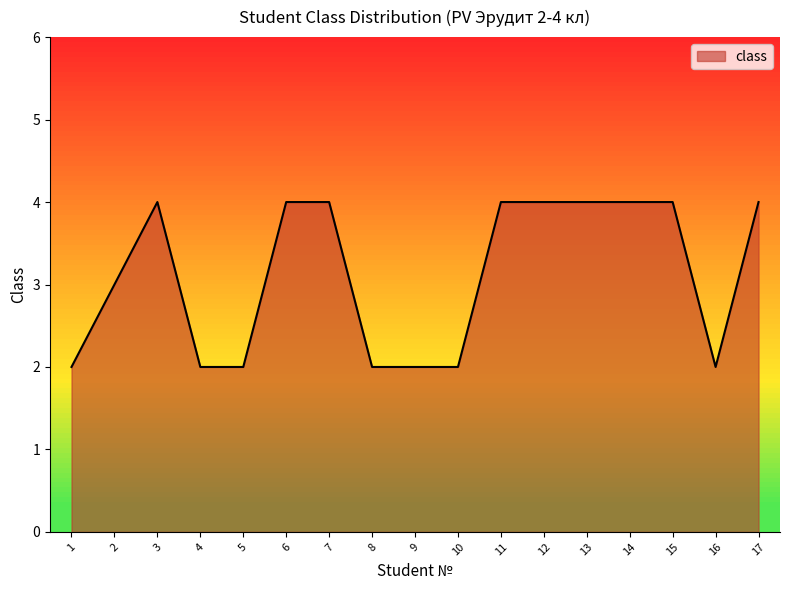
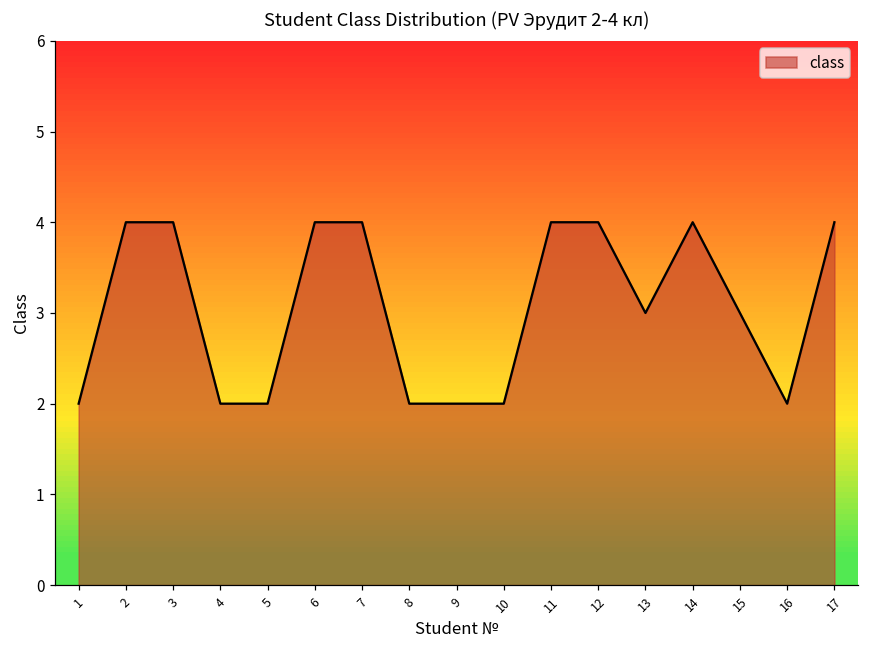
2: 3 -> 4
13: 4 -> 3
15: 4 -> 3
